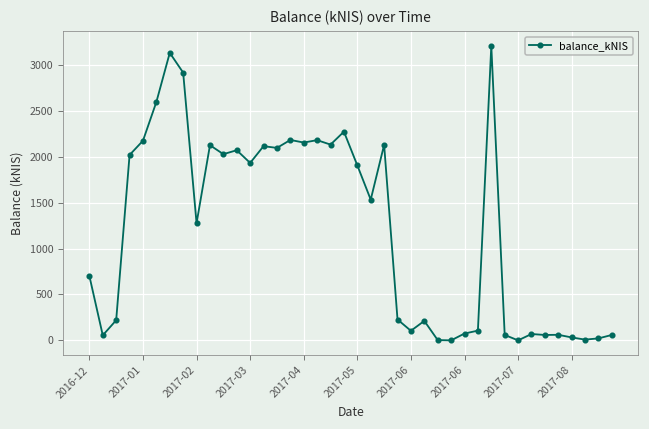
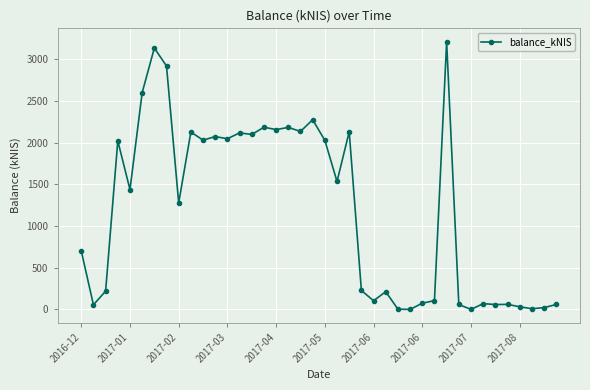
2017-01: 2200 -> 1400
2017-03: 1900 -> 2000
2017-05: 1900 -> 2000
